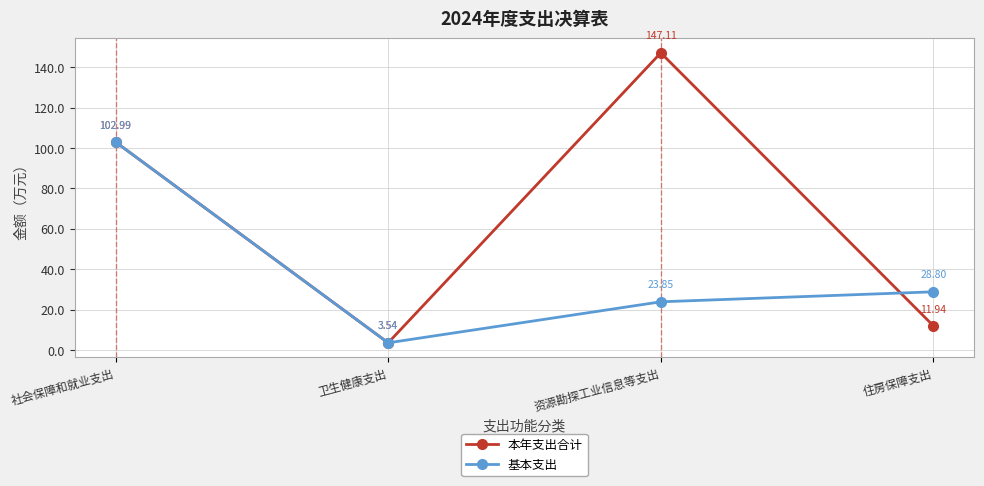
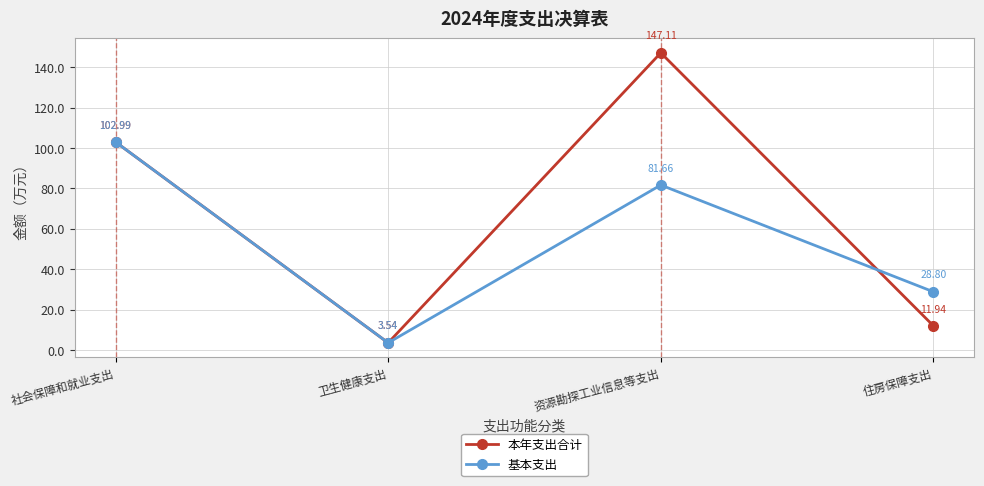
基本支出, 资源勘探工业信息等支出: 23.85 -> 81.66
